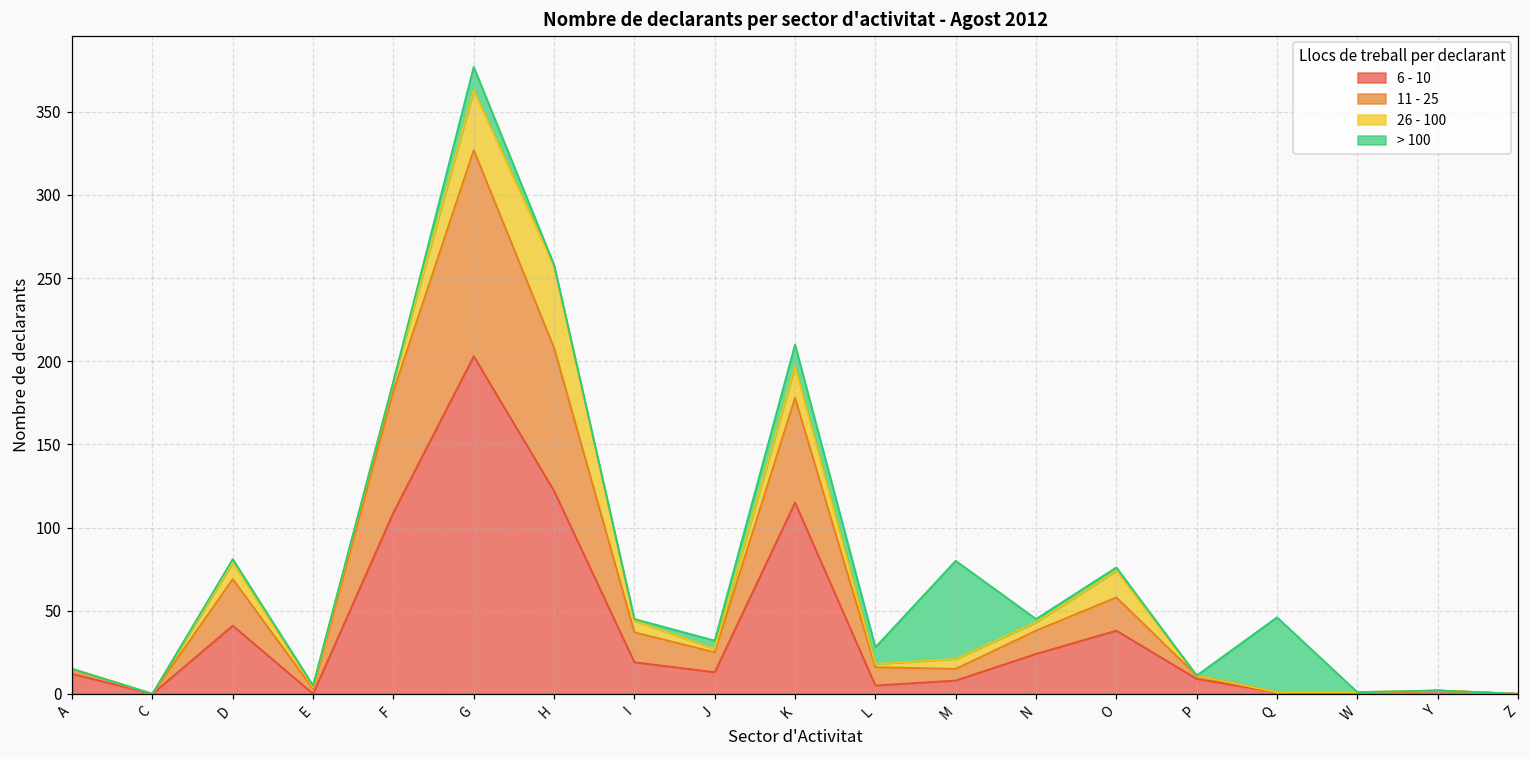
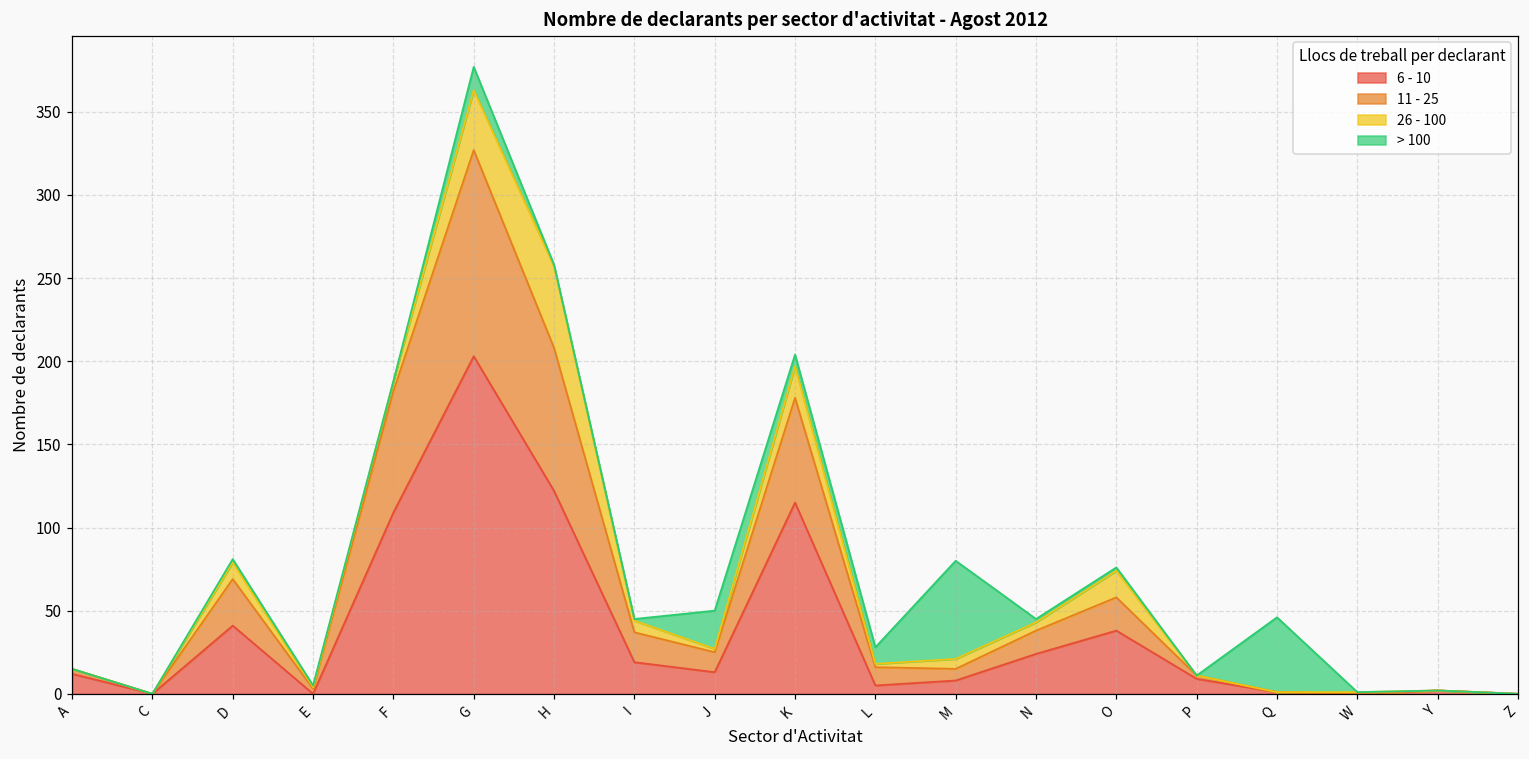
> 100, J: 5 -> 23
> 100, K: 13 -> 7
